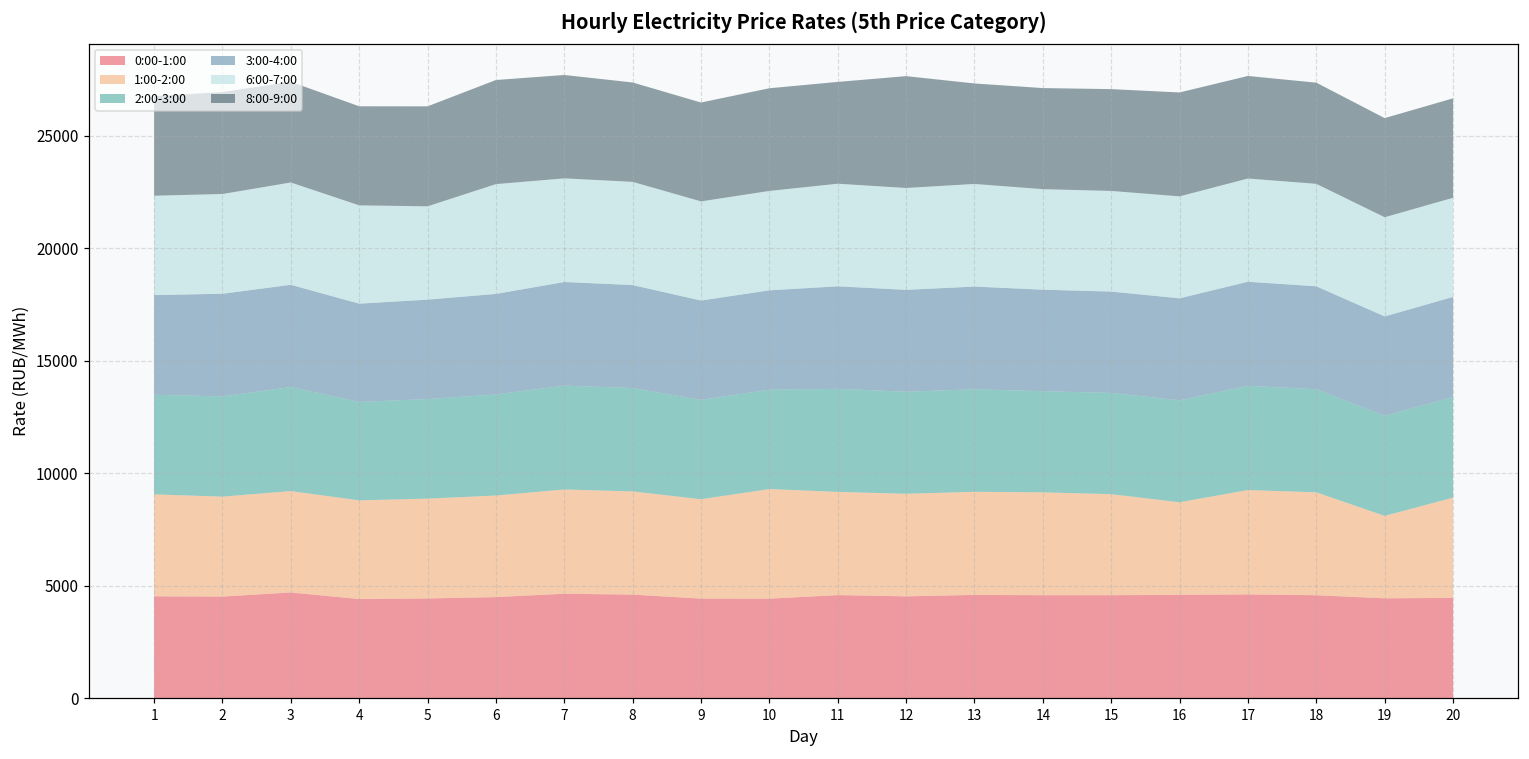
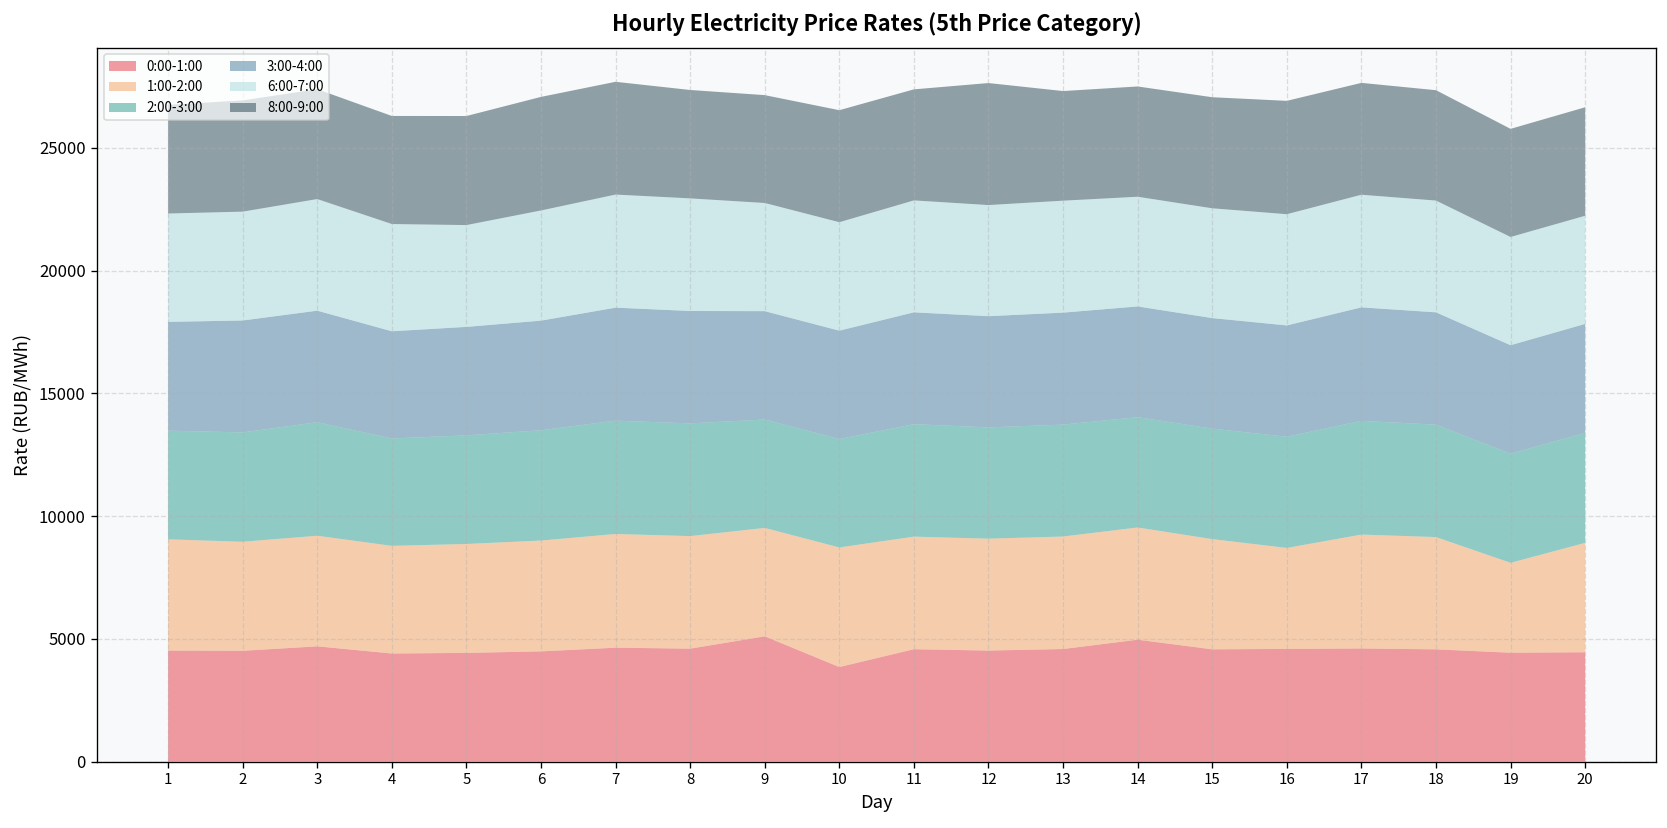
6:00-7:00, 6: 4900 -> 4500
0:00-1:00, 9: 4400 -> 5100
0:00-1:00, 10: 4400 -> 3900
0:00-1:00, 14: 4600 -> 5000
